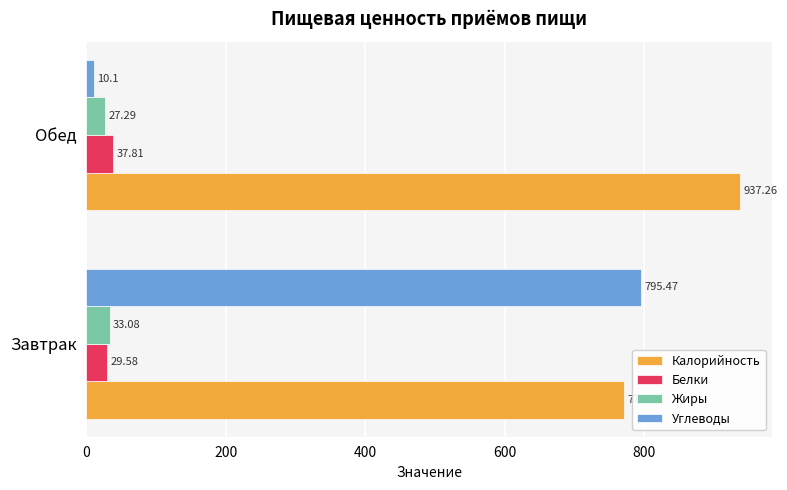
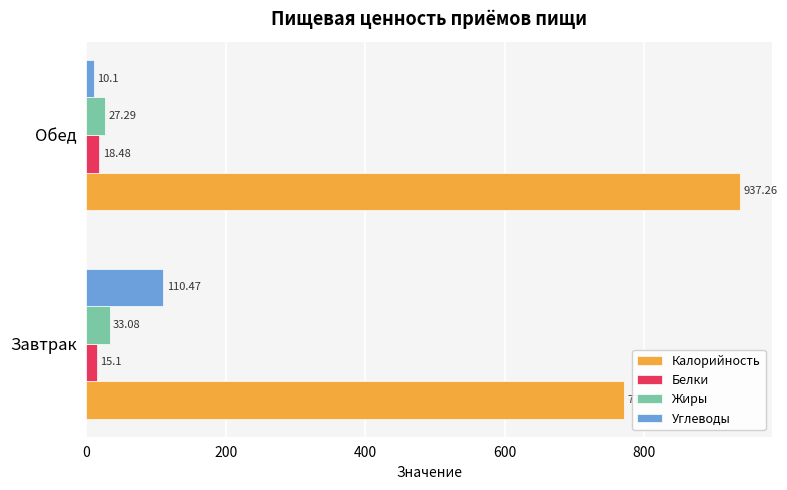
Белки, Обед: 37.81 -> 18.48
Углеводы, Завтрак: 795.47 -> 110.47
Белки, Завтрак: 29.58 -> 15.1
